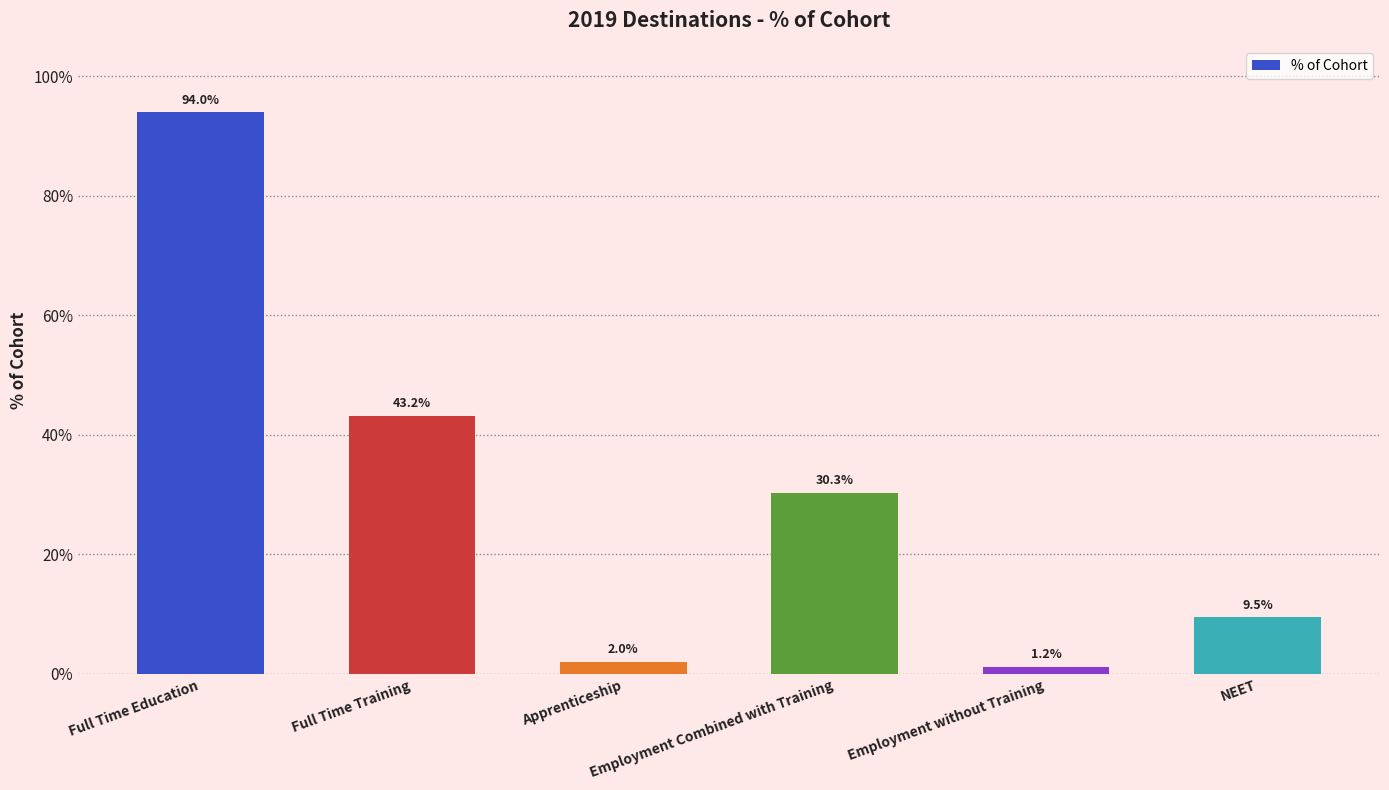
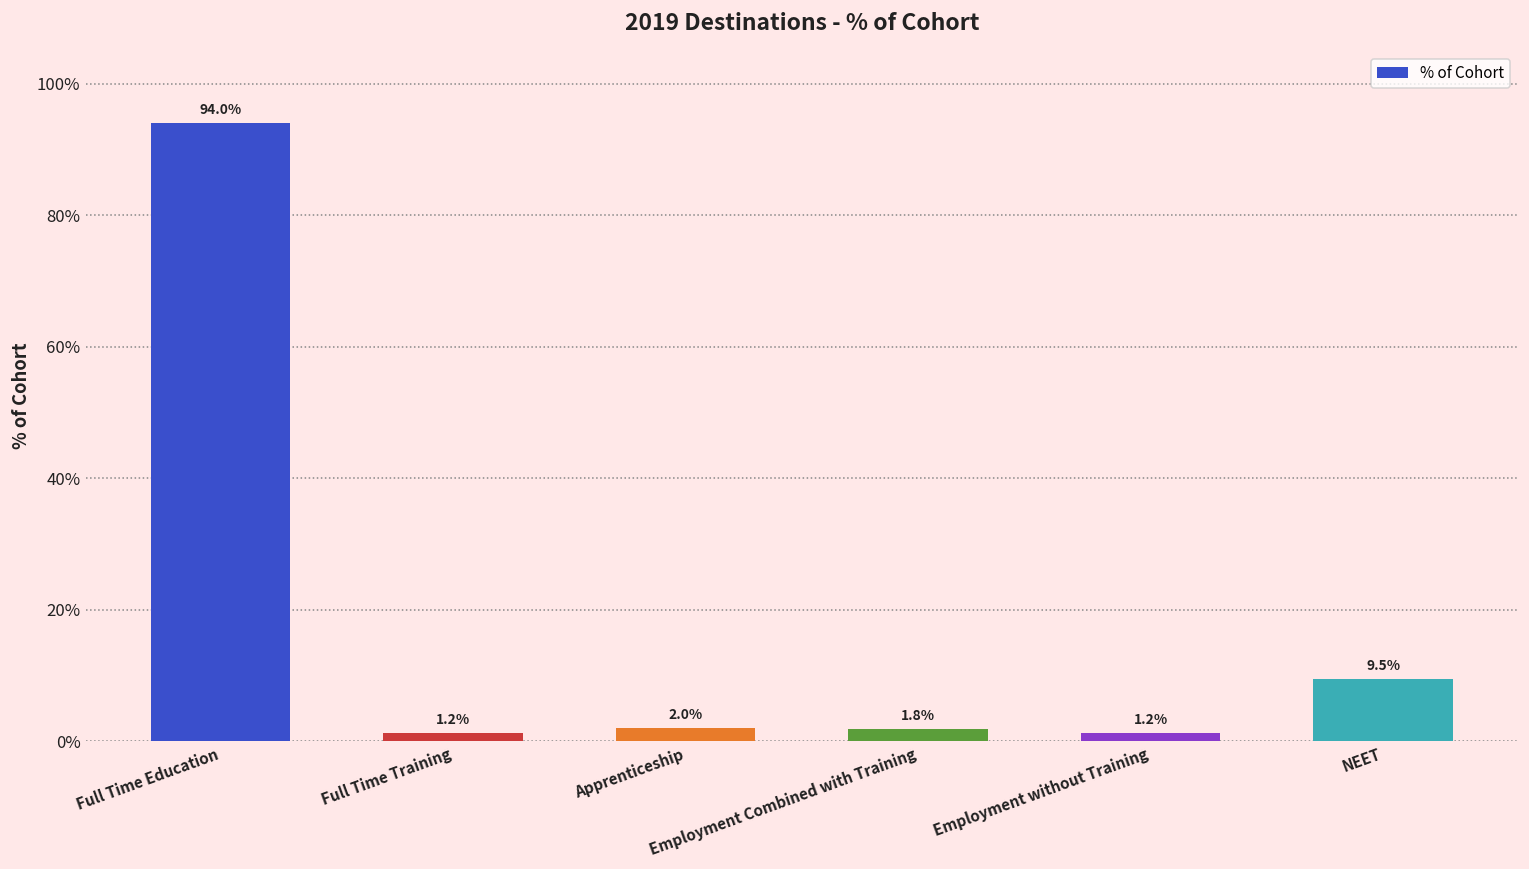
Full Time Training: 43.2% -> 1.2%
Employment Combined with Training: 30.3% -> 1.8%
